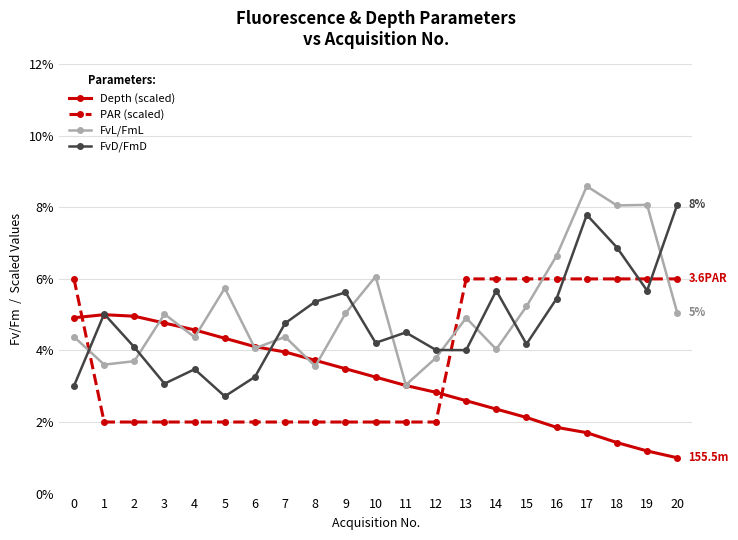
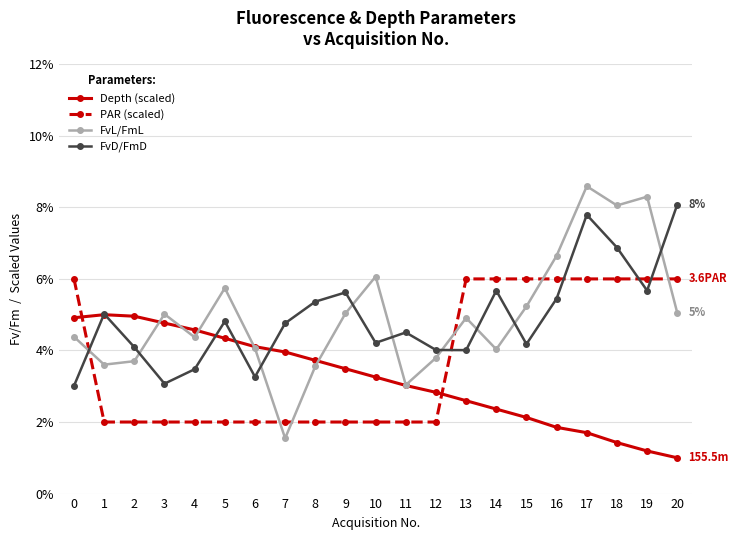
FvD/FmD, 5: 2.7% -> 4.8%
FvL/FmL, 7: 4.4% -> 1.5%
FvL/FmL, 19: 8.1% -> 8.3%
